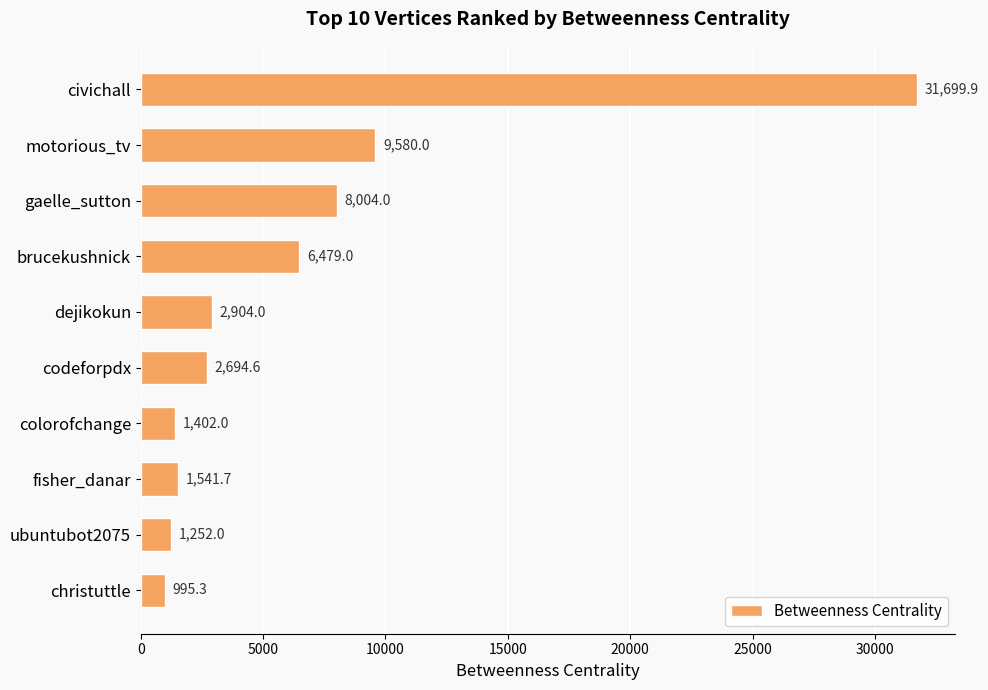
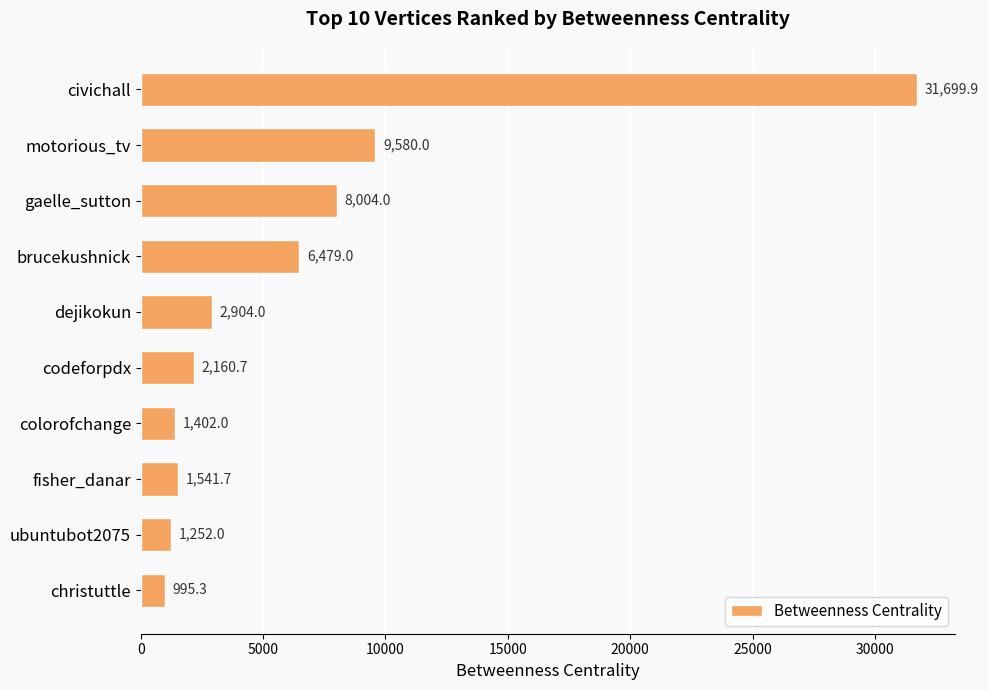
codeforpdx: 2,694.6 -> 2,160.7
